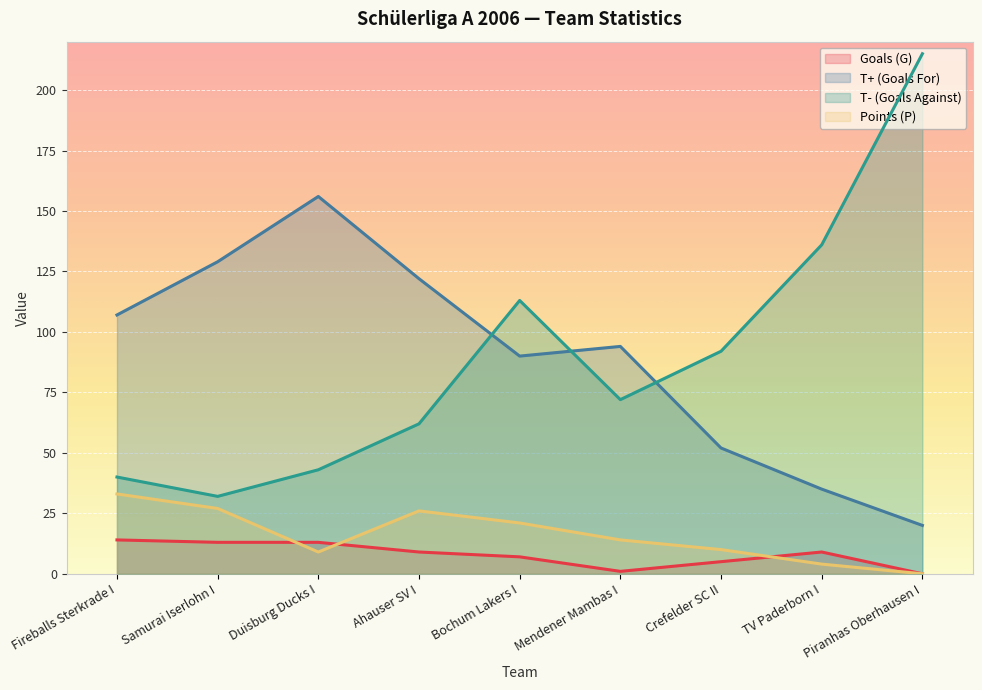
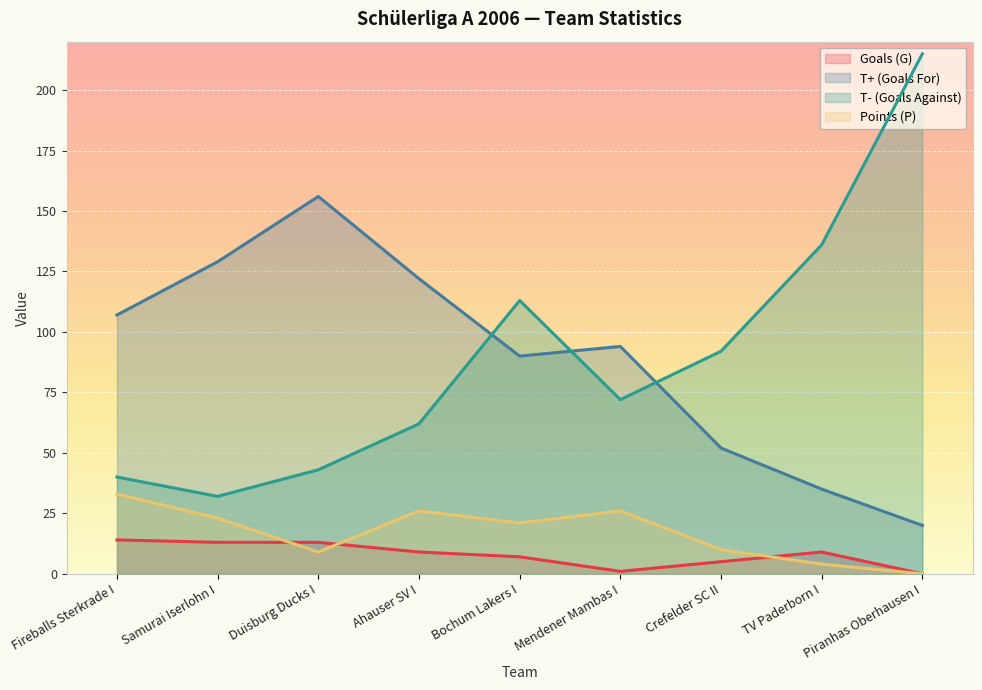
Points (P), Samurai Iserlohn I: 27 -> 23
Points (P), Mendener Mambas I: 14 -> 26
